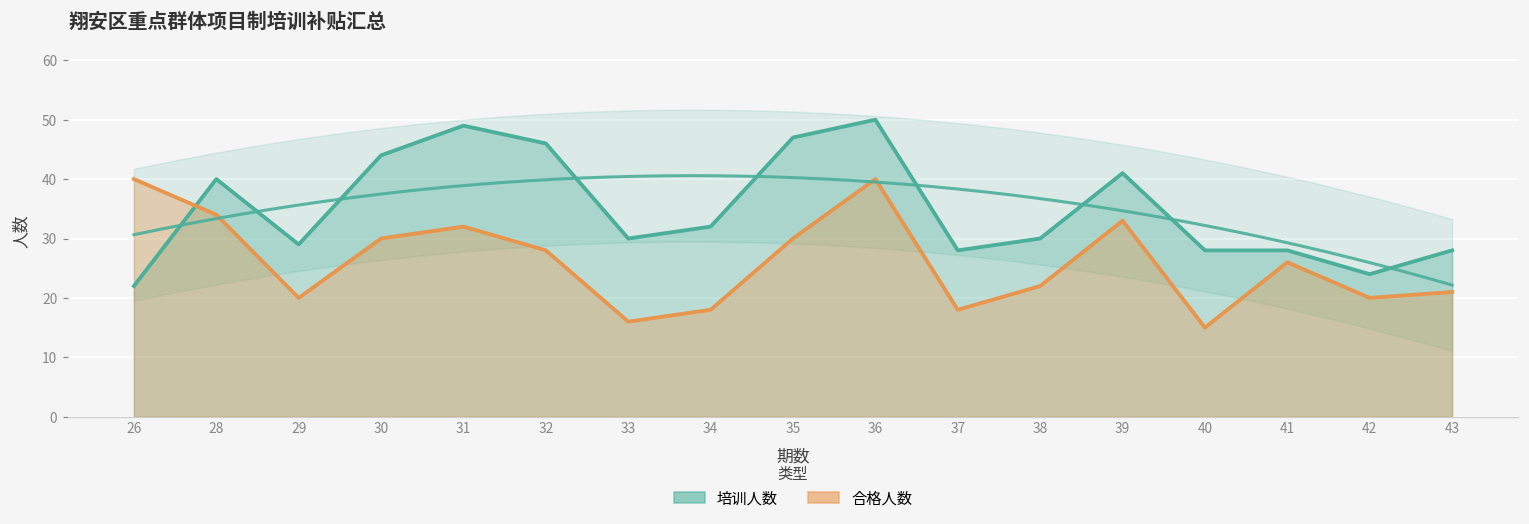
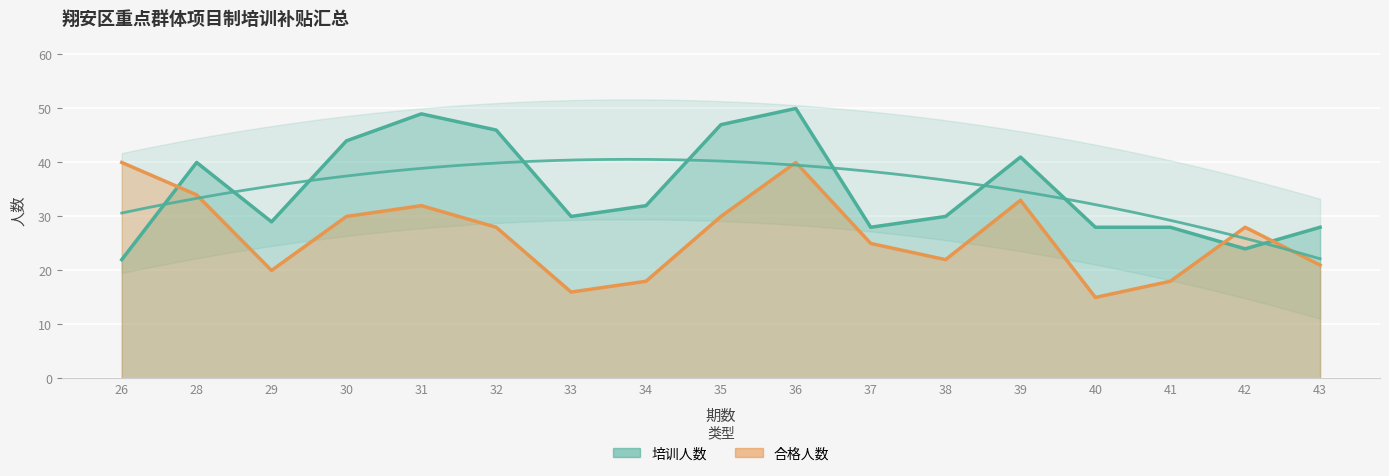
合格人数, 37: 18 -> 25
合格人数, 41: 26 -> 18
合格人数, 42: 20 -> 28
